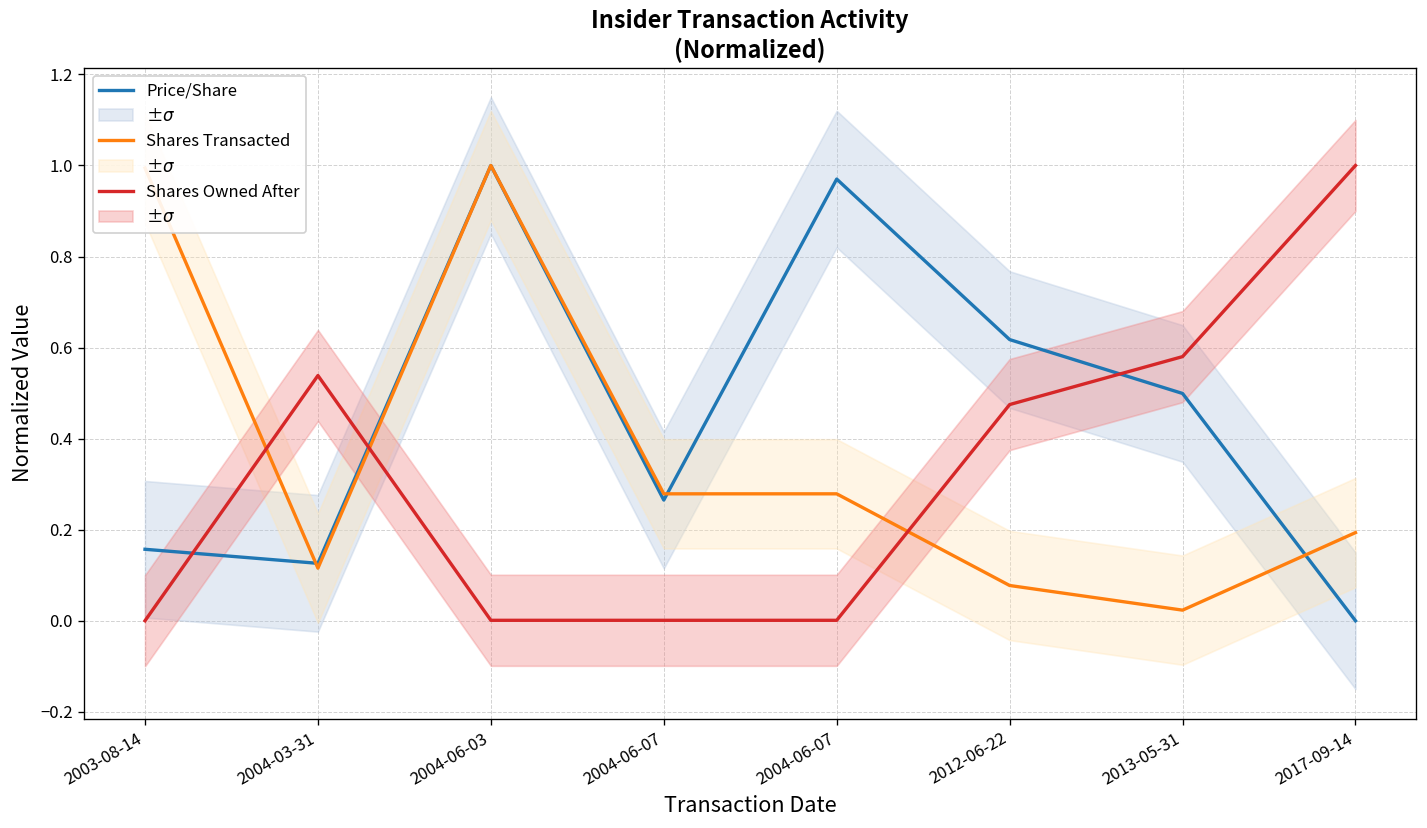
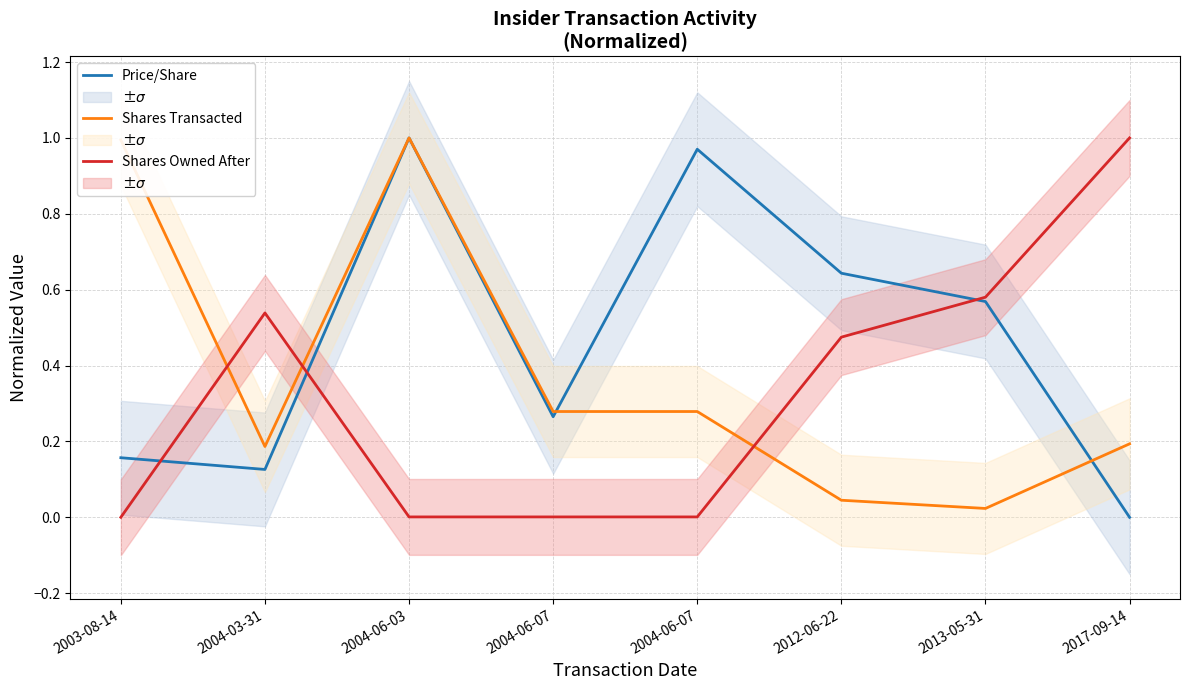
Shares Transacted, 2004-03-31: 0.12 -> 0.19
Price/Share, 2012-06-22: 0.62 -> 0.64
Shares Transacted, 2012-06-22: 0.08 -> 0.04
Price/Share, 2013-05-31: 0.50 -> 0.57
